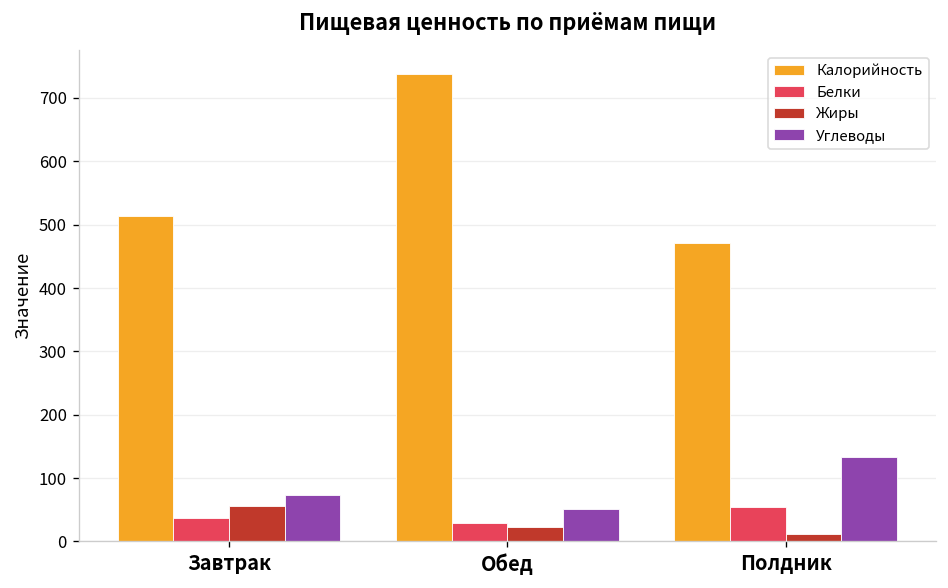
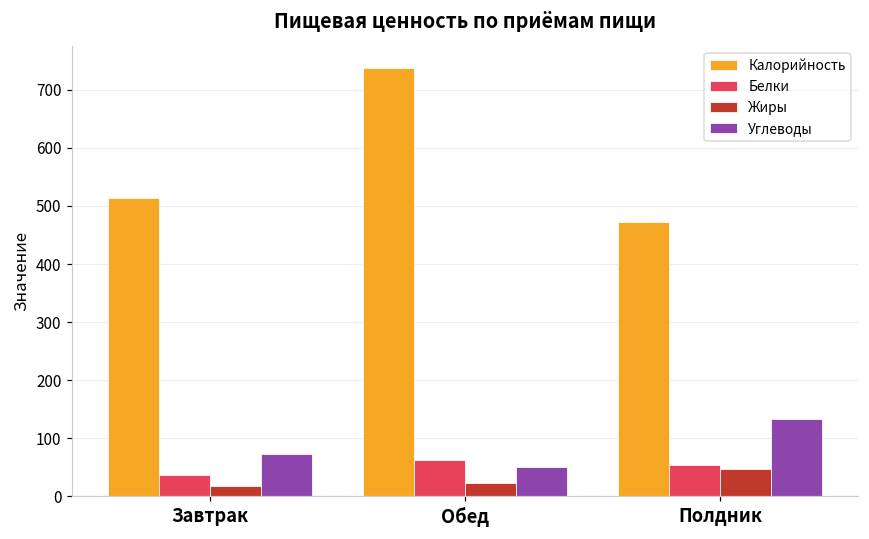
Жиры, Завтрак: 60 -> 20
Белки, Обед: 30 -> 60
Жиры, Полдник: 10 -> 50
